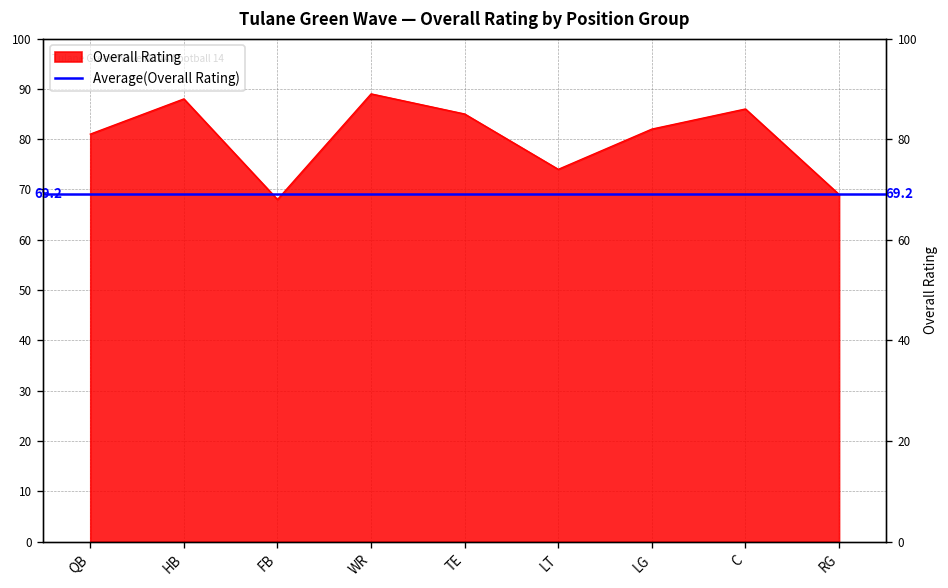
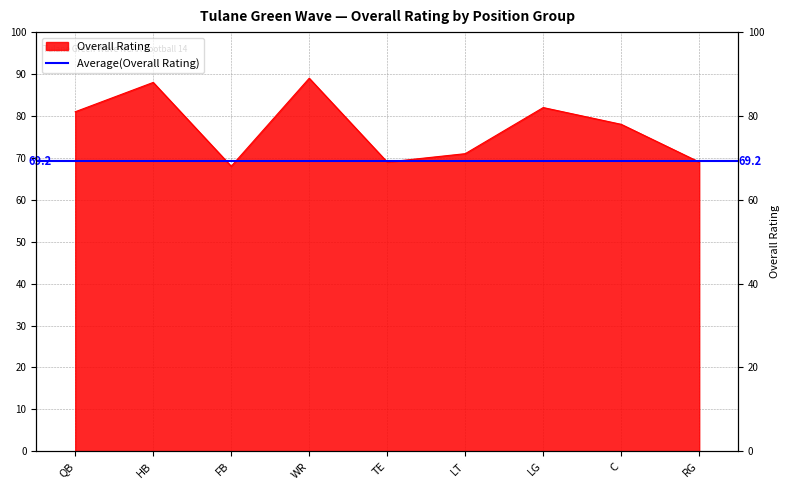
TE: 85 -> 69
LT: 74 -> 71
C: 86 -> 78
